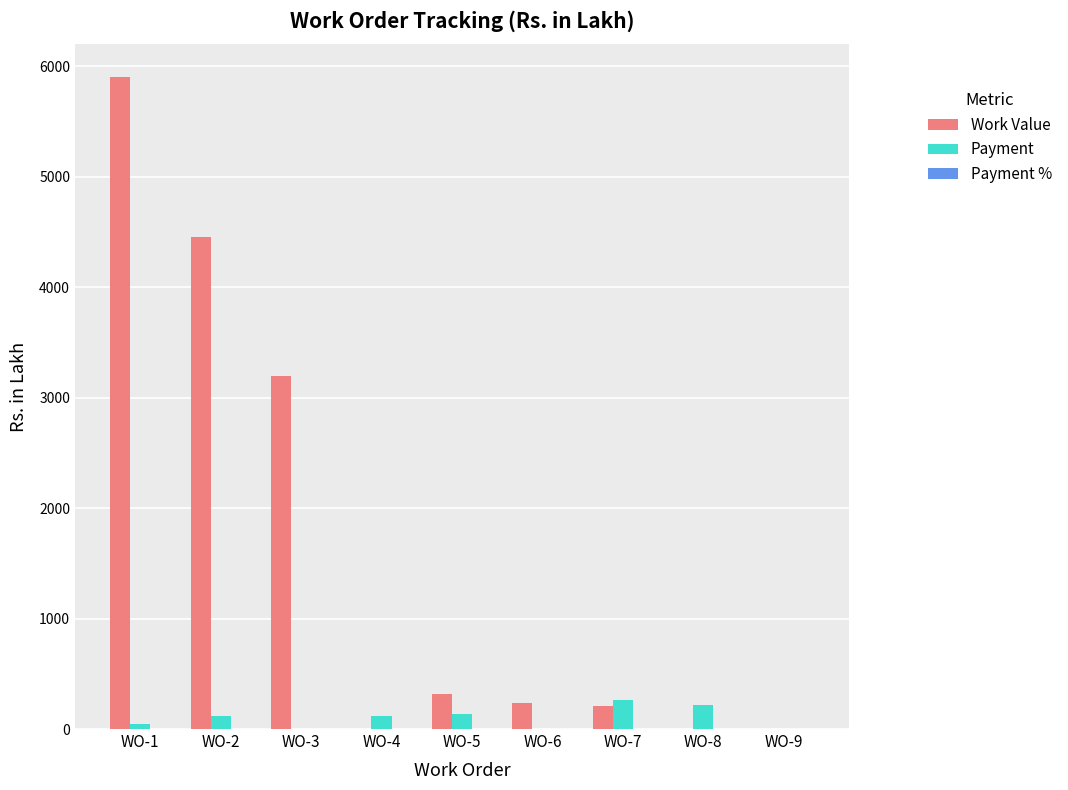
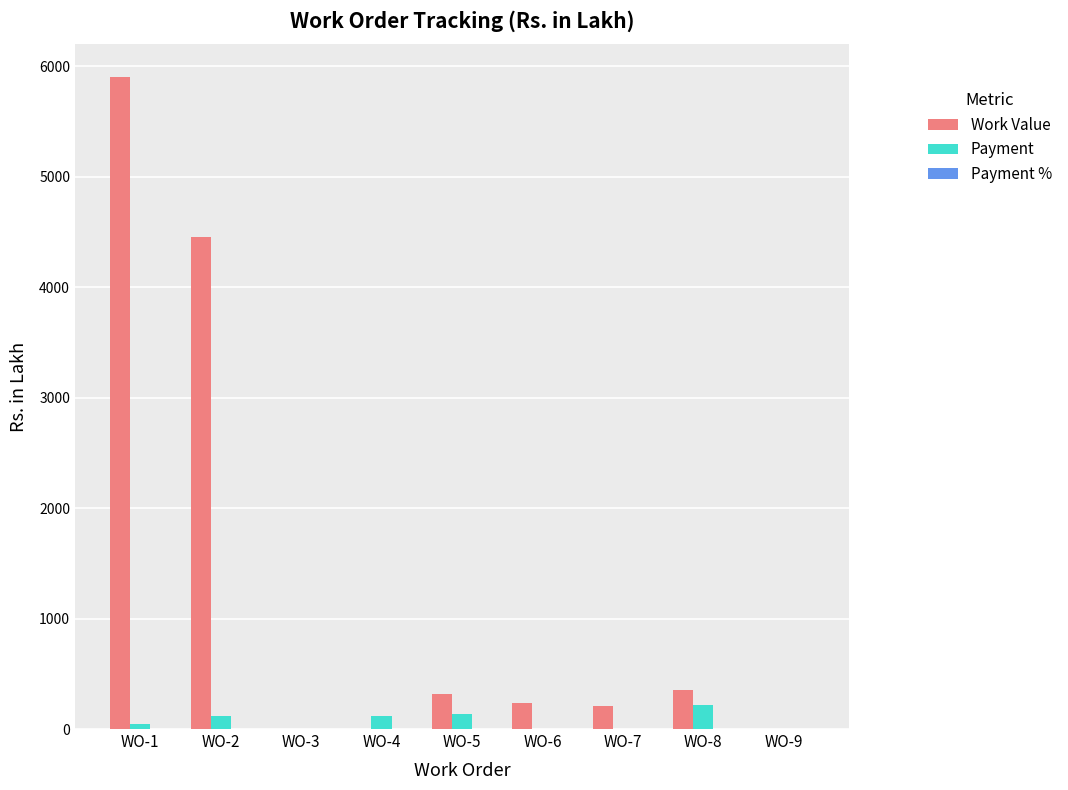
Work Value, WO-3: 3200 -> 0
Payment, WO-7: 260 -> 0
Work Value, WO-8: 0 -> 350
